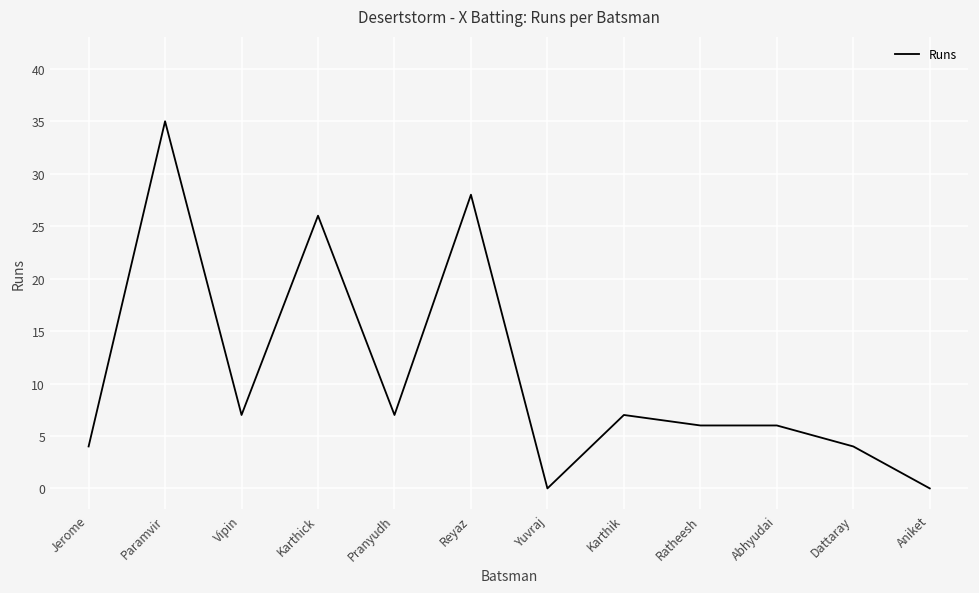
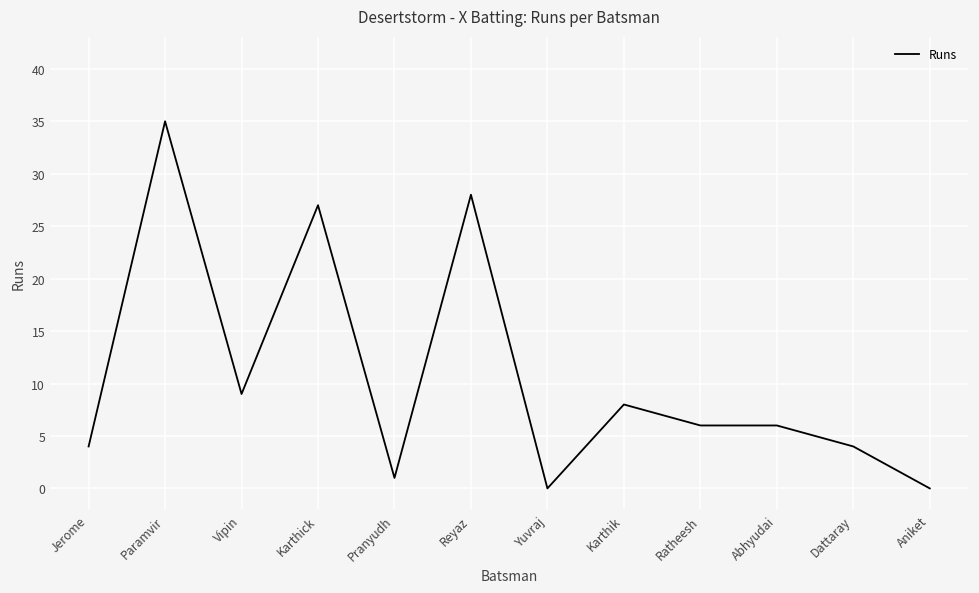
Vipin: 7 -> 9
Karthick: 26 -> 27
Pranyudh: 7 -> 1
Karthik: 7 -> 8
